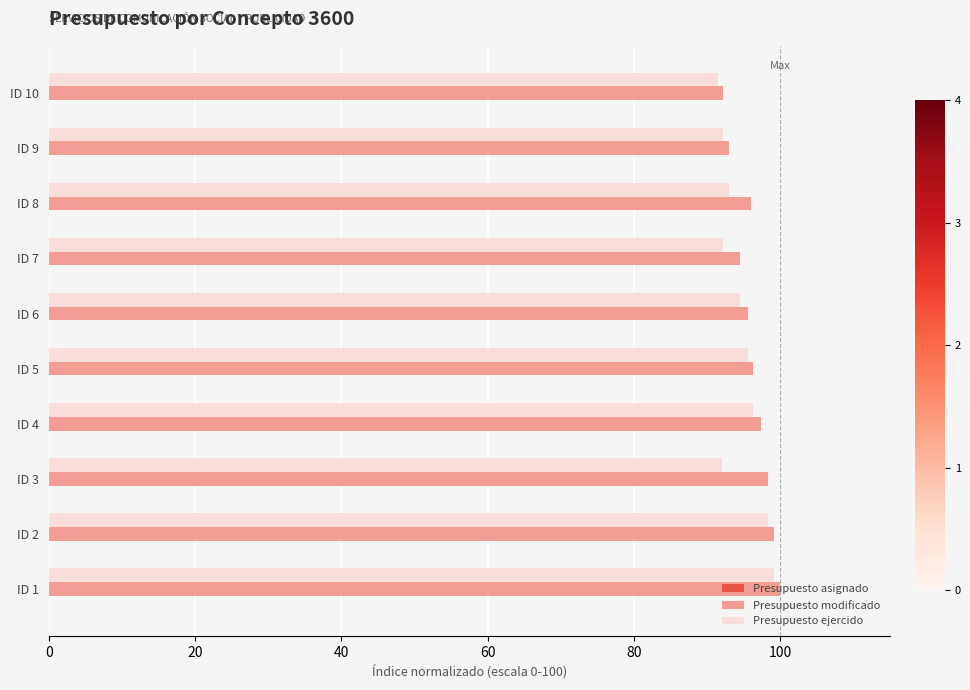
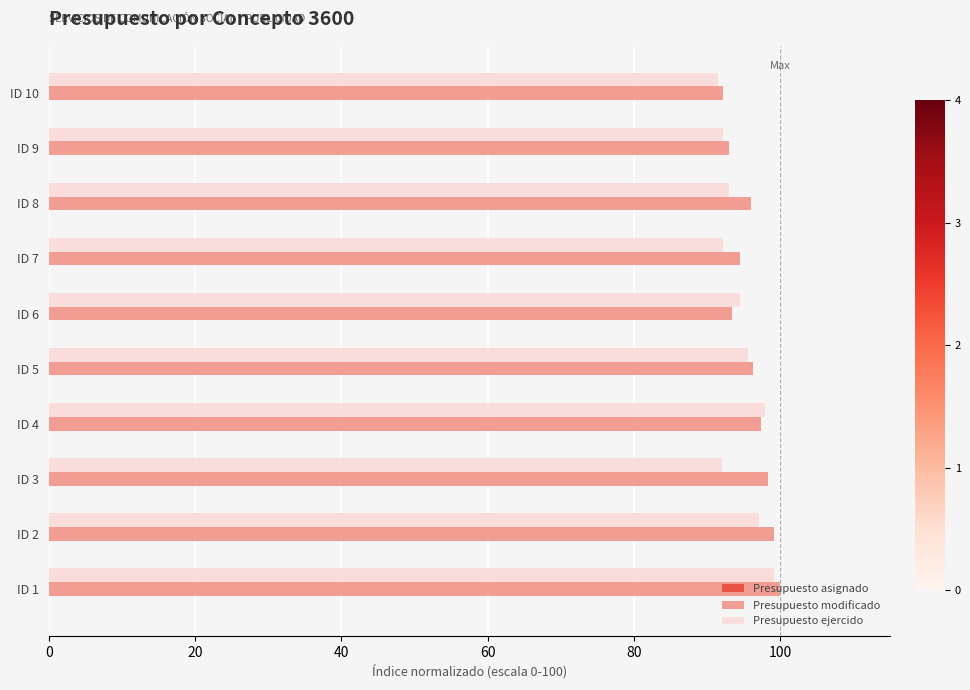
Presupuesto modificado, ID 6: 96 -> 93
Presupuesto ejercido, ID 4: 96 -> 98
Presupuesto ejercido, ID 2: 98 -> 97
